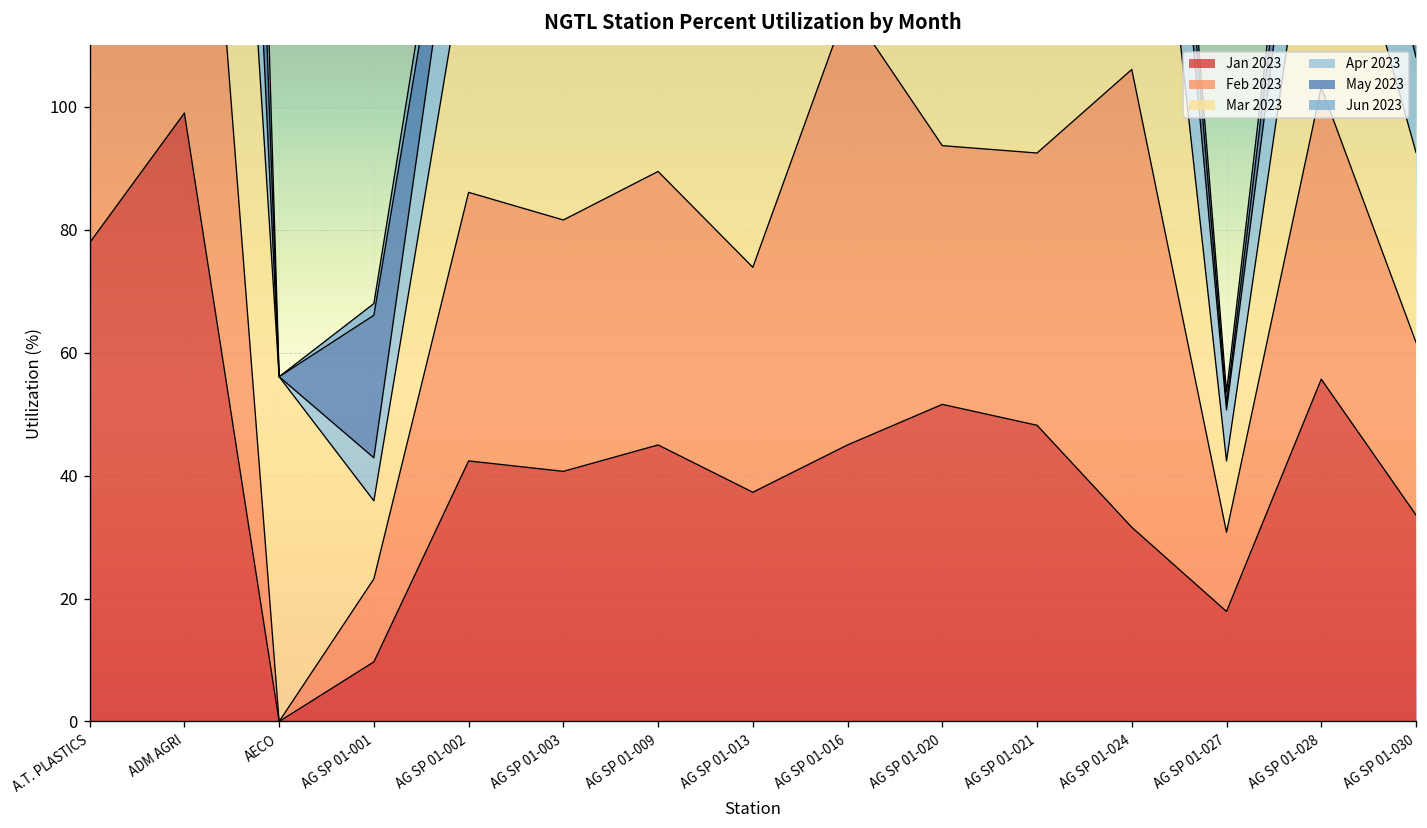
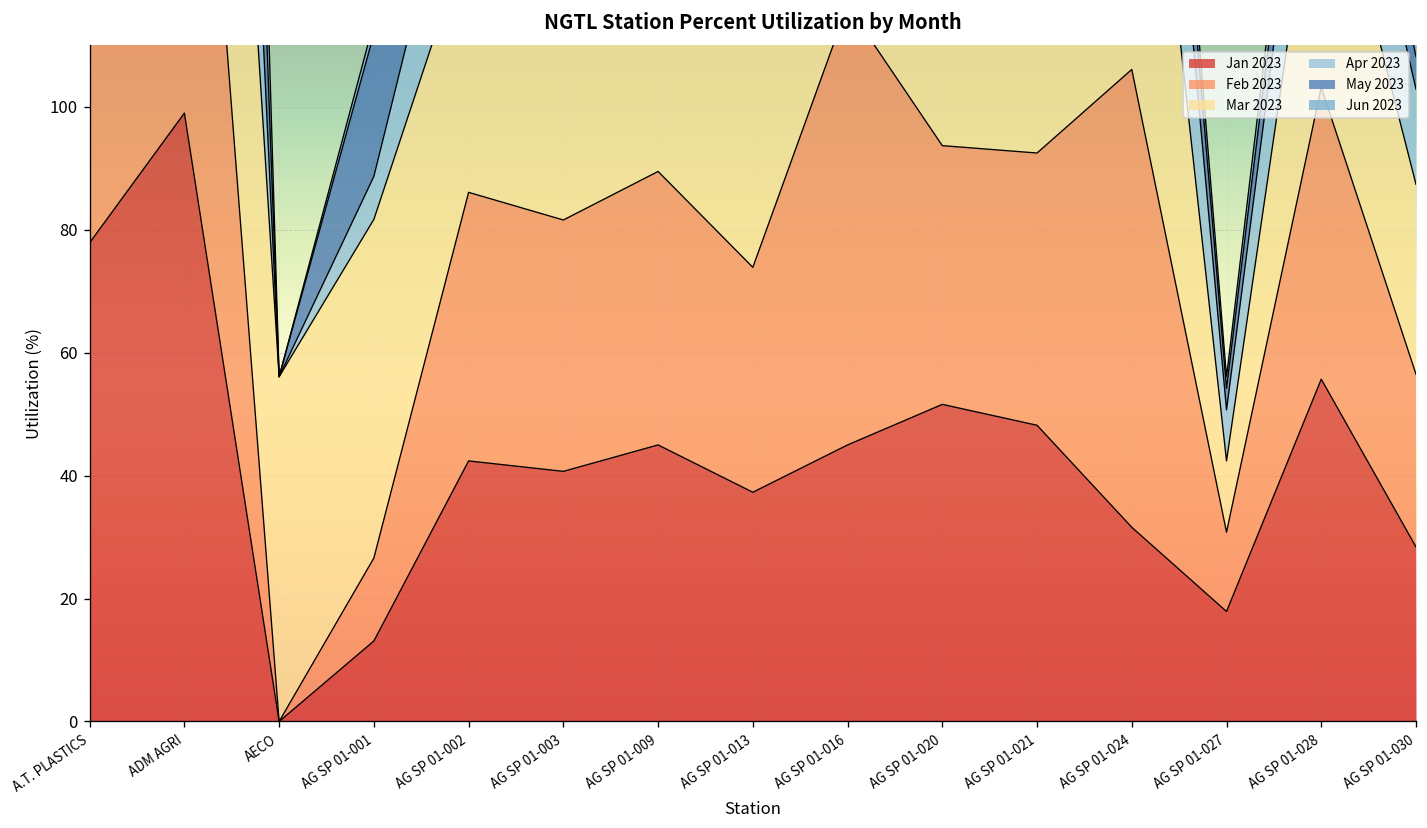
Jan 2023, AG SP 01-001: 10 -> 13
Mar 2023, AG SP 01-001: 13 -> 55
May 2023, AG SP 01-027: 1 -> 4
Jan 2023, AG SP 01-030: 34 -> 28
